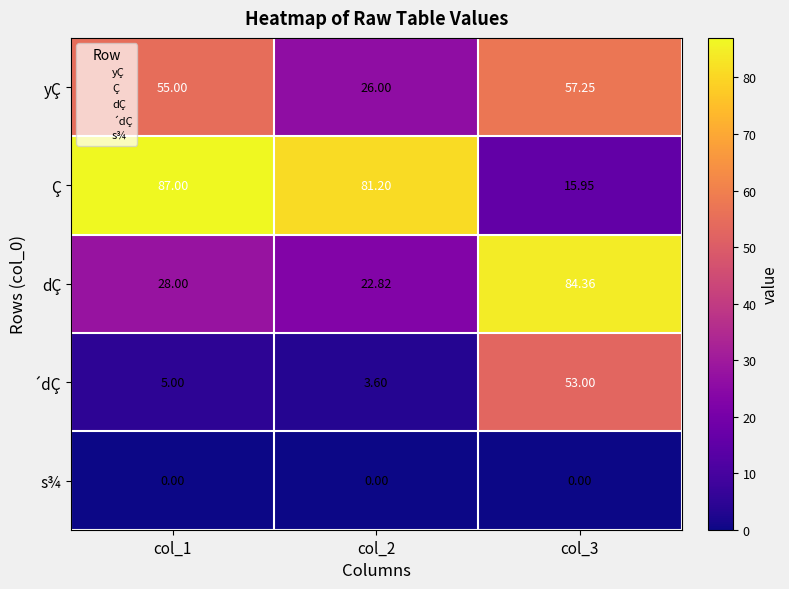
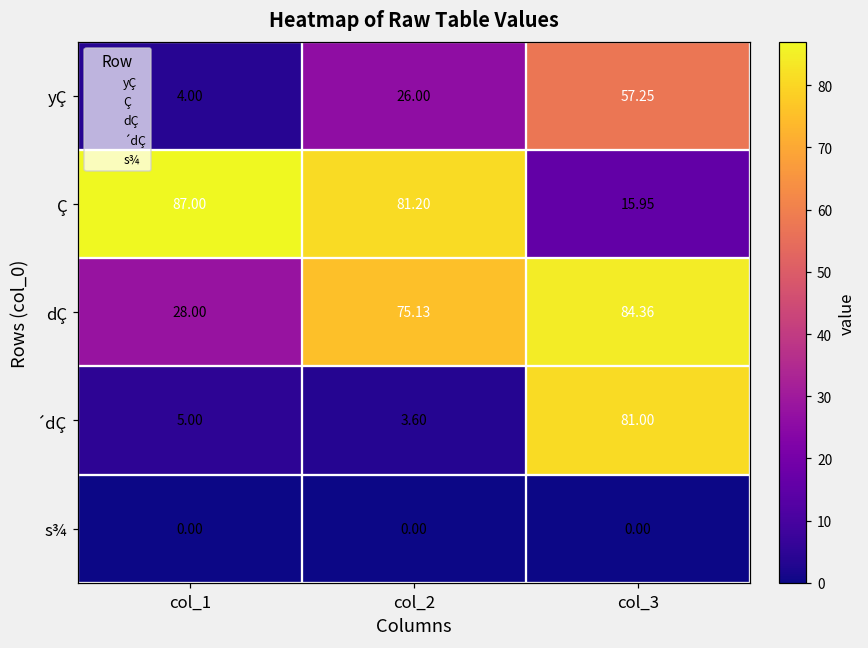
yÇ, col_1: 55.00 -> 4.00
dÇ, col_2: 22.82 -> 75.13
´dÇ, col_3: 53.00 -> 81.00
